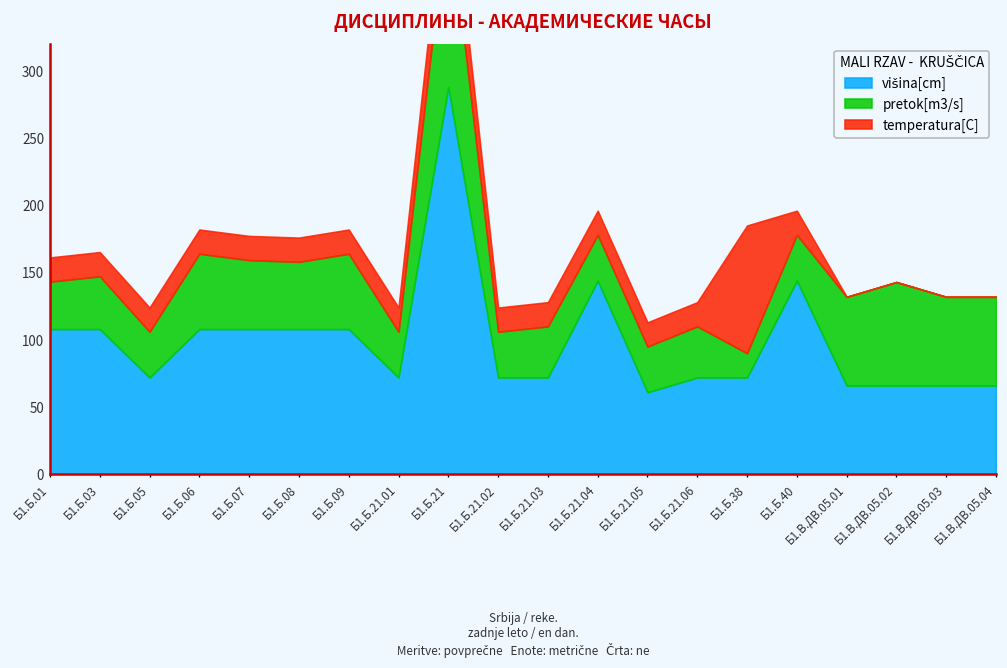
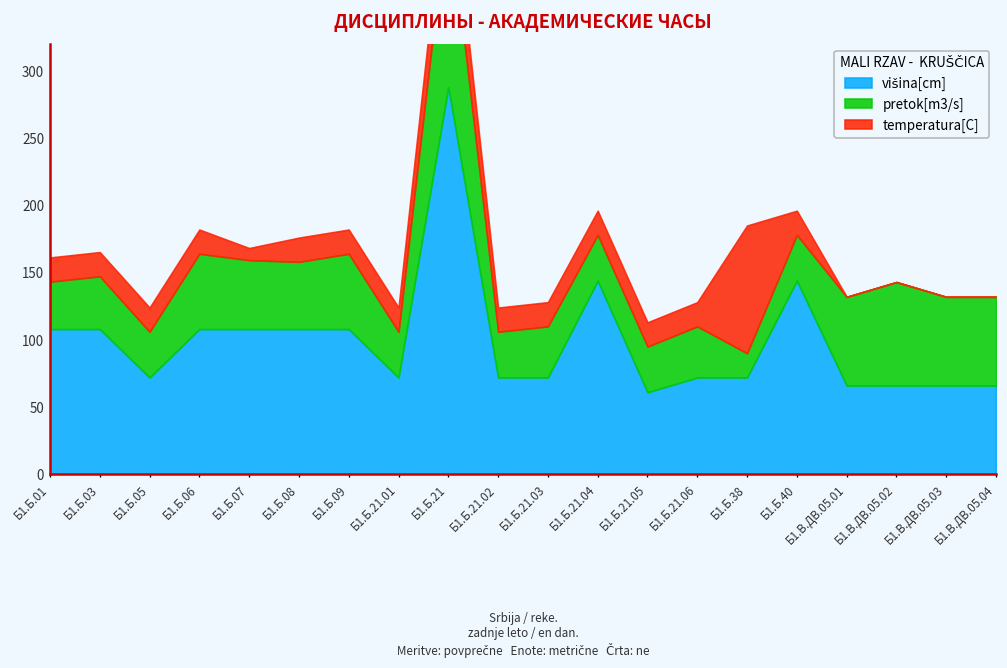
temperatura[C], Б1.Б.07: 18 -> 9
